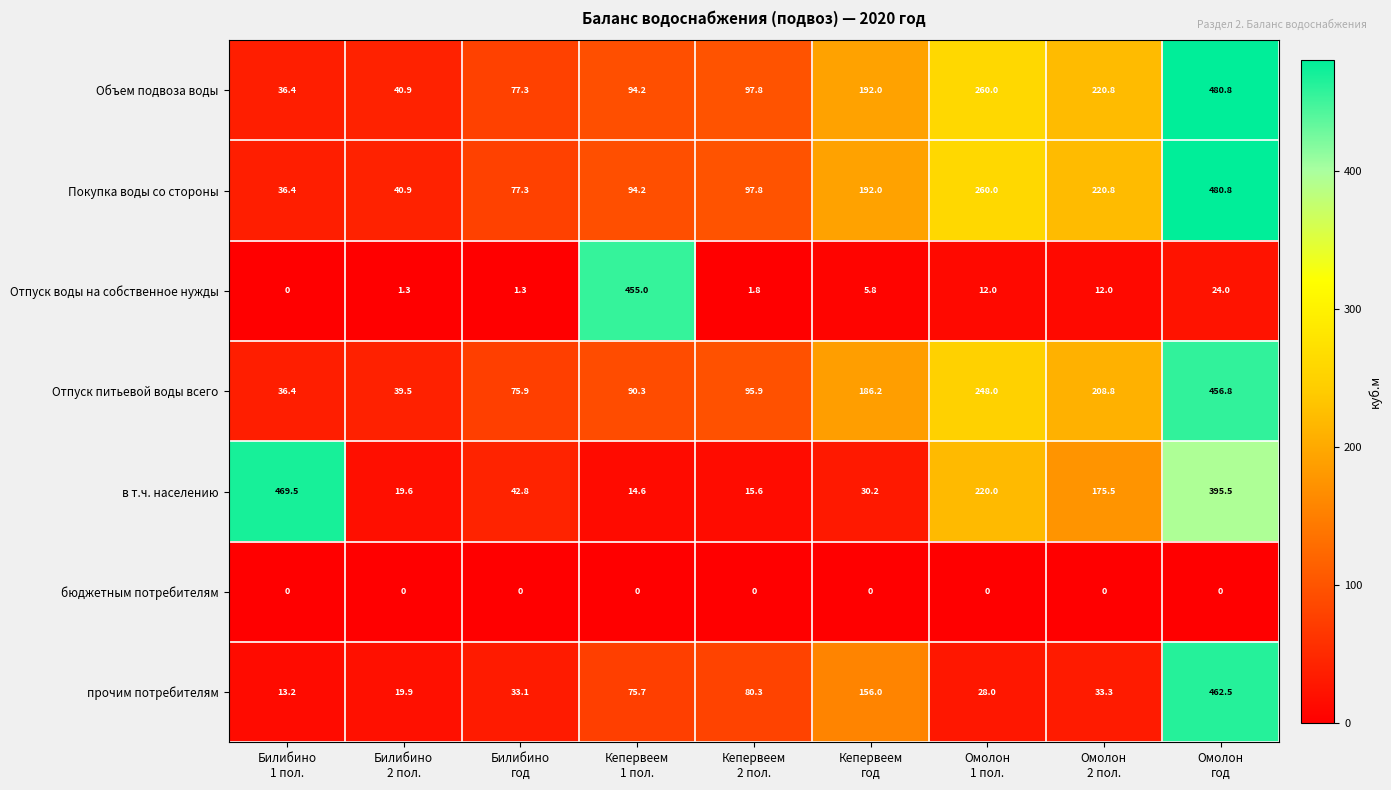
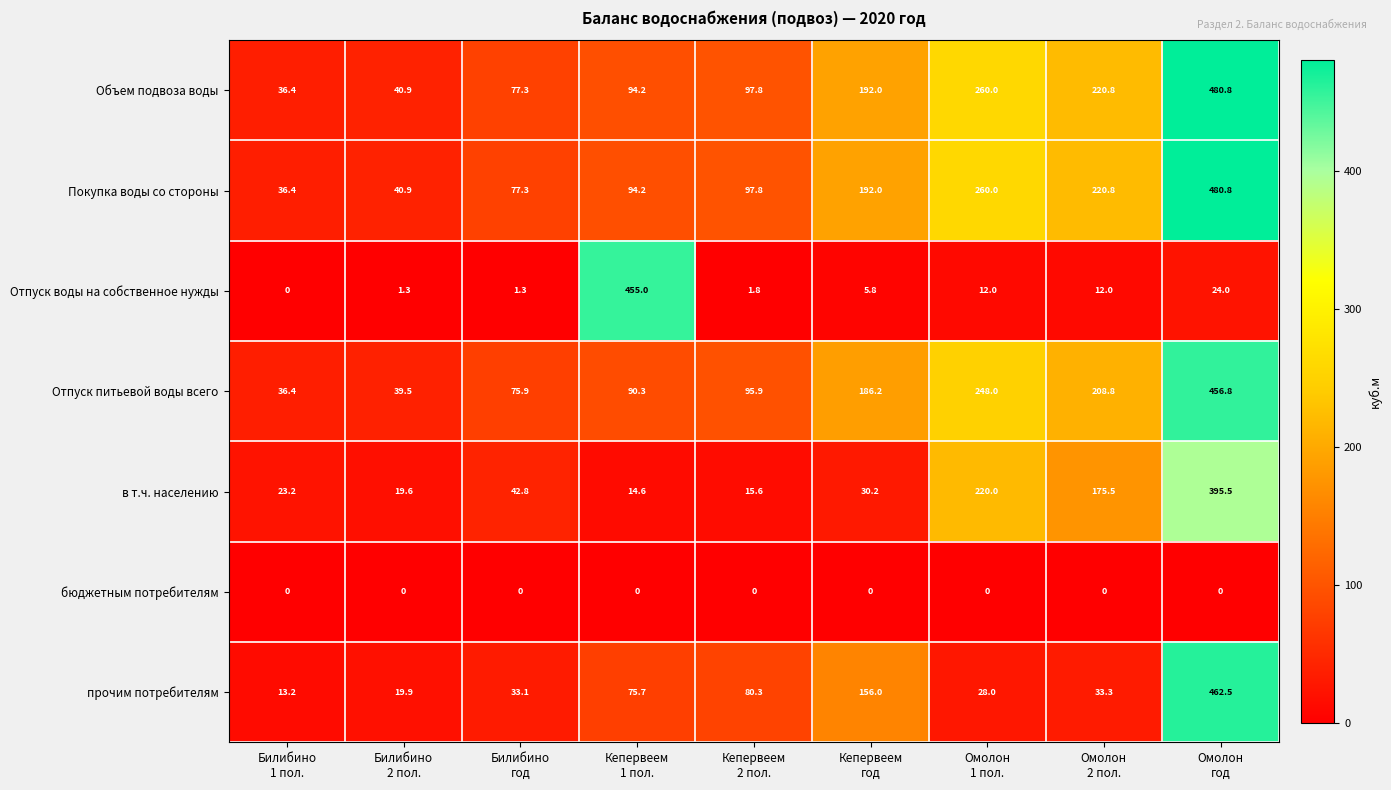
в т.ч. населению, Билибино 1 пол.: 469.5 -> 23.2
